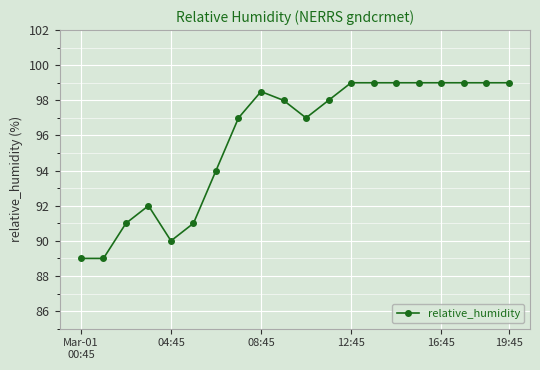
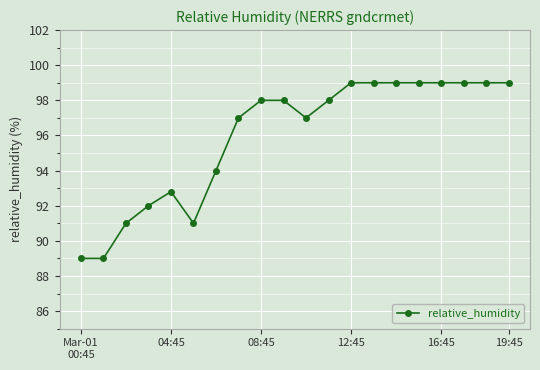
04:45: 90.0 -> 92.8
08:45: 98.5 -> 98.0
